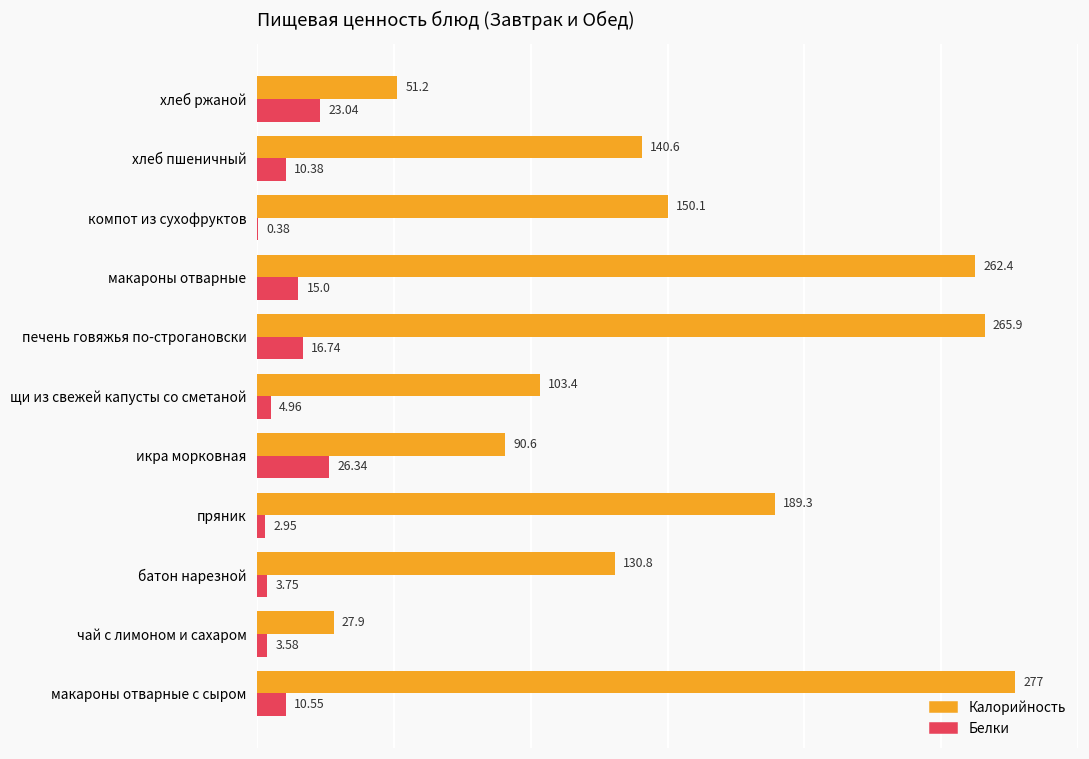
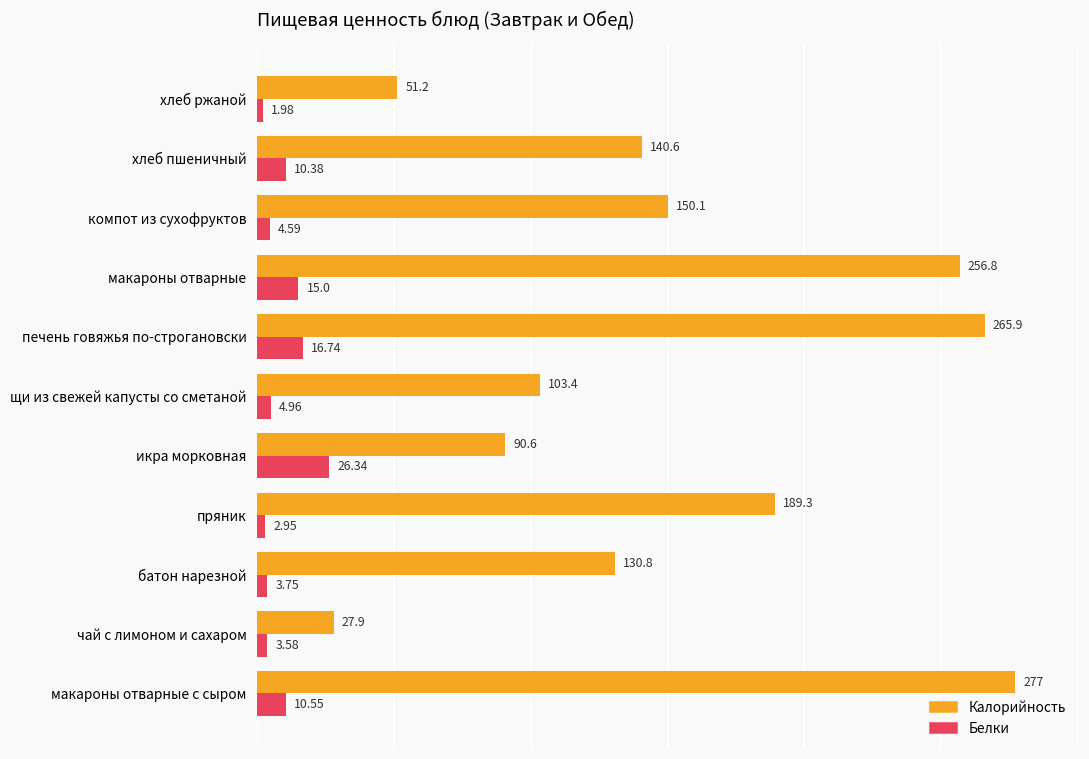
Белки, хлеб ржаной: 23.04 -> 1.98
Белки, компот из сухофруктов: 0.38 -> 4.59
Калорийность, макароны отварные: 262.4 -> 256.8
